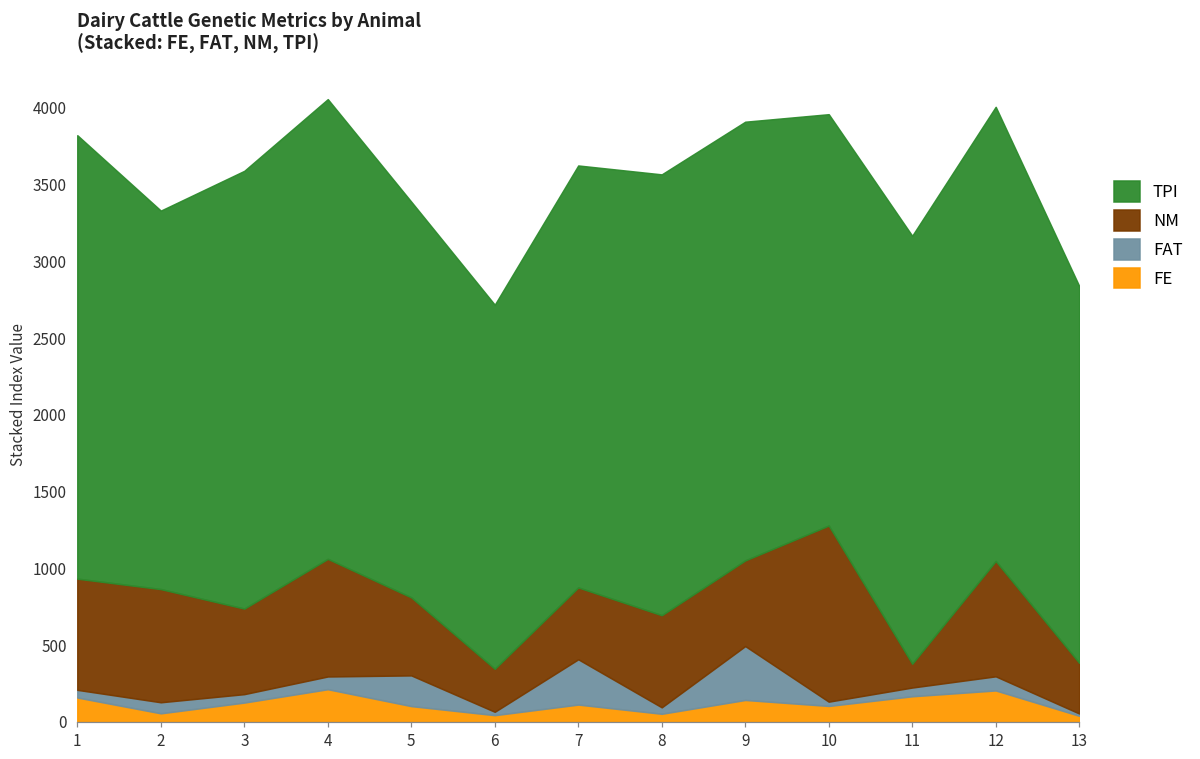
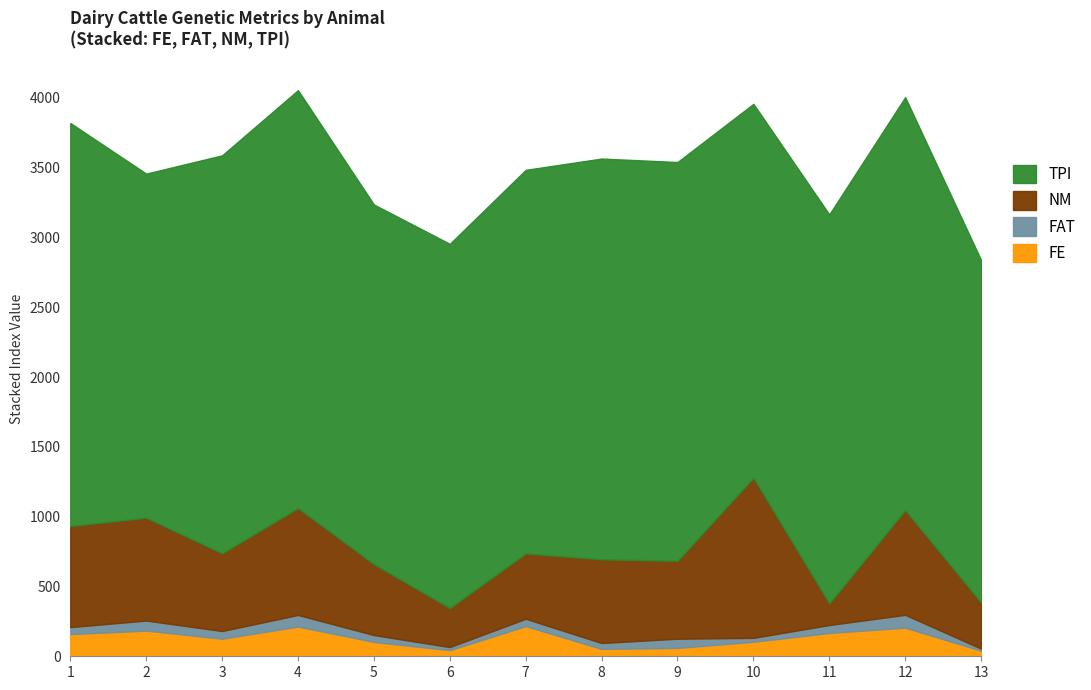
FE, 2: 60 -> 180
FAT, 5: 200 -> 50
TPI, 6: 2370 -> 2610
FE, 7: 110 -> 220
FAT, 7: 300 -> 50
FE, 9: 140 -> 60
FAT, 9: 350 -> 70
